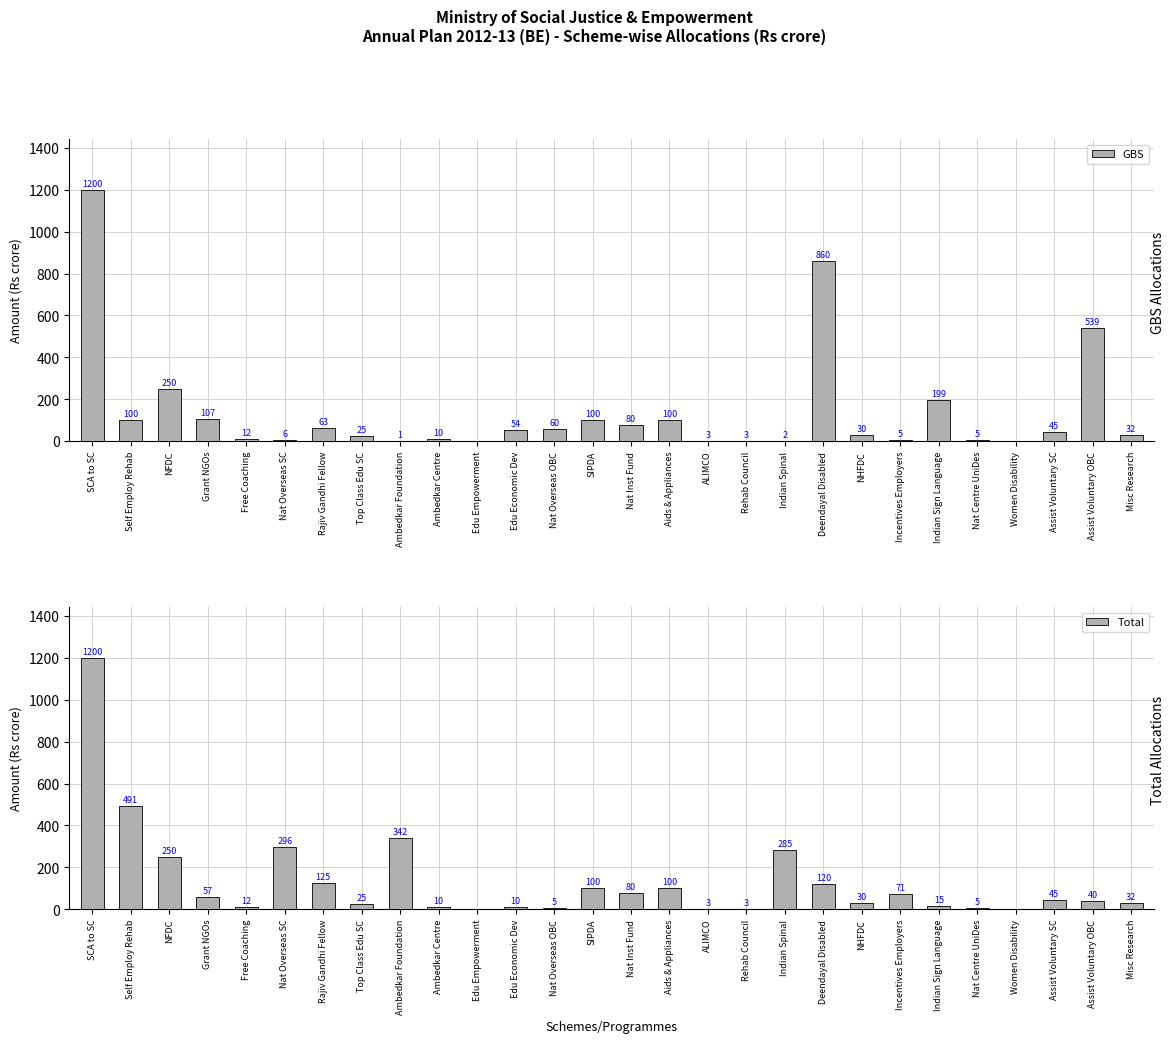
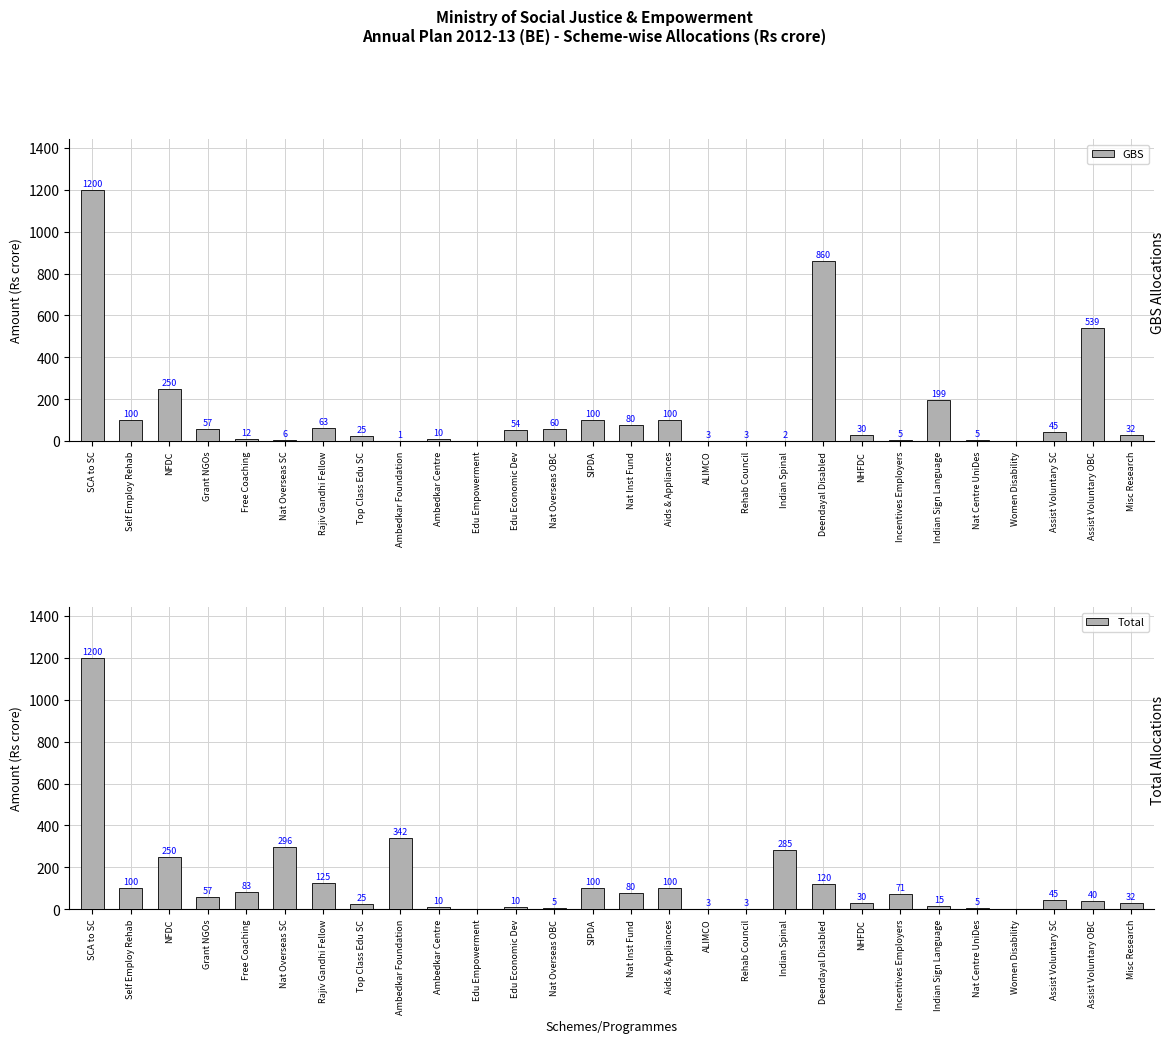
GBS Allocations, Grant NGOs: 107 -> 57
Total Allocations, Self Employ Rehab: 491 -> 100
Total Allocations, Free Coaching: 12 -> 83
